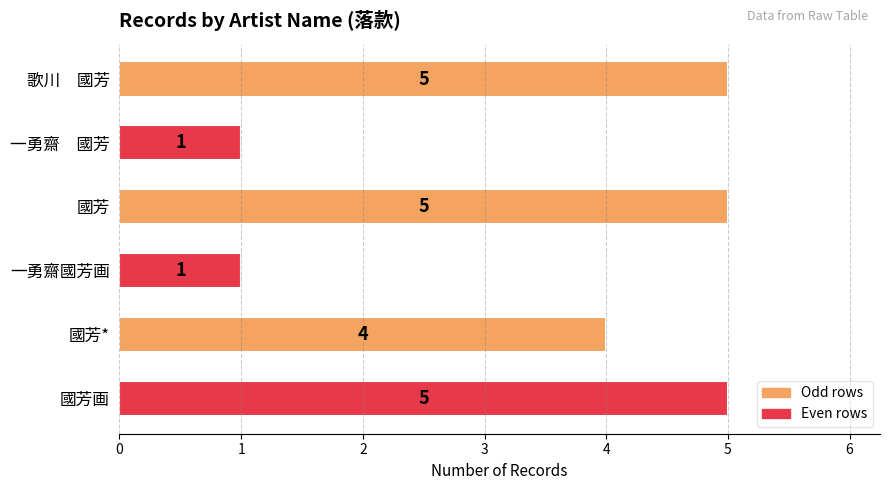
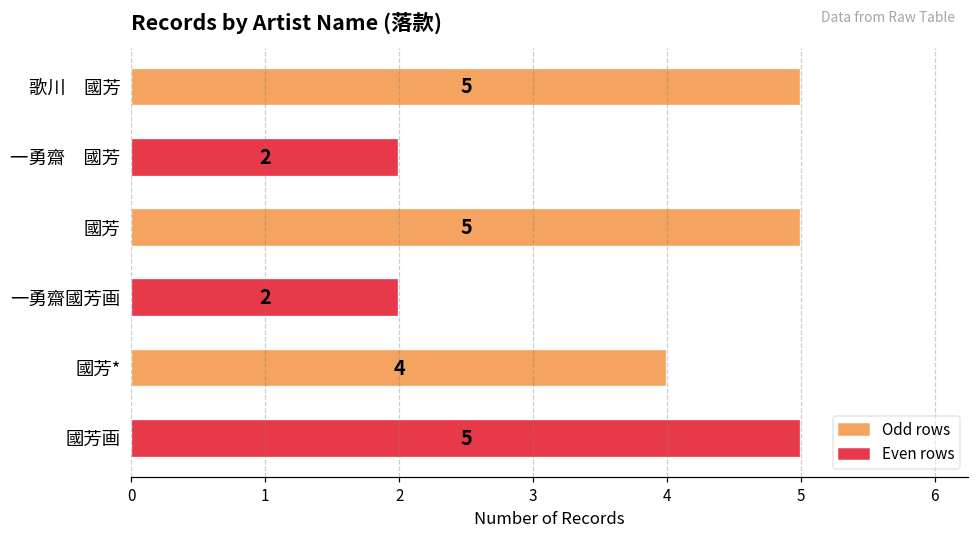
一勇齋 國芳: 1 -> 2
一勇齋國芳画: 1 -> 2
